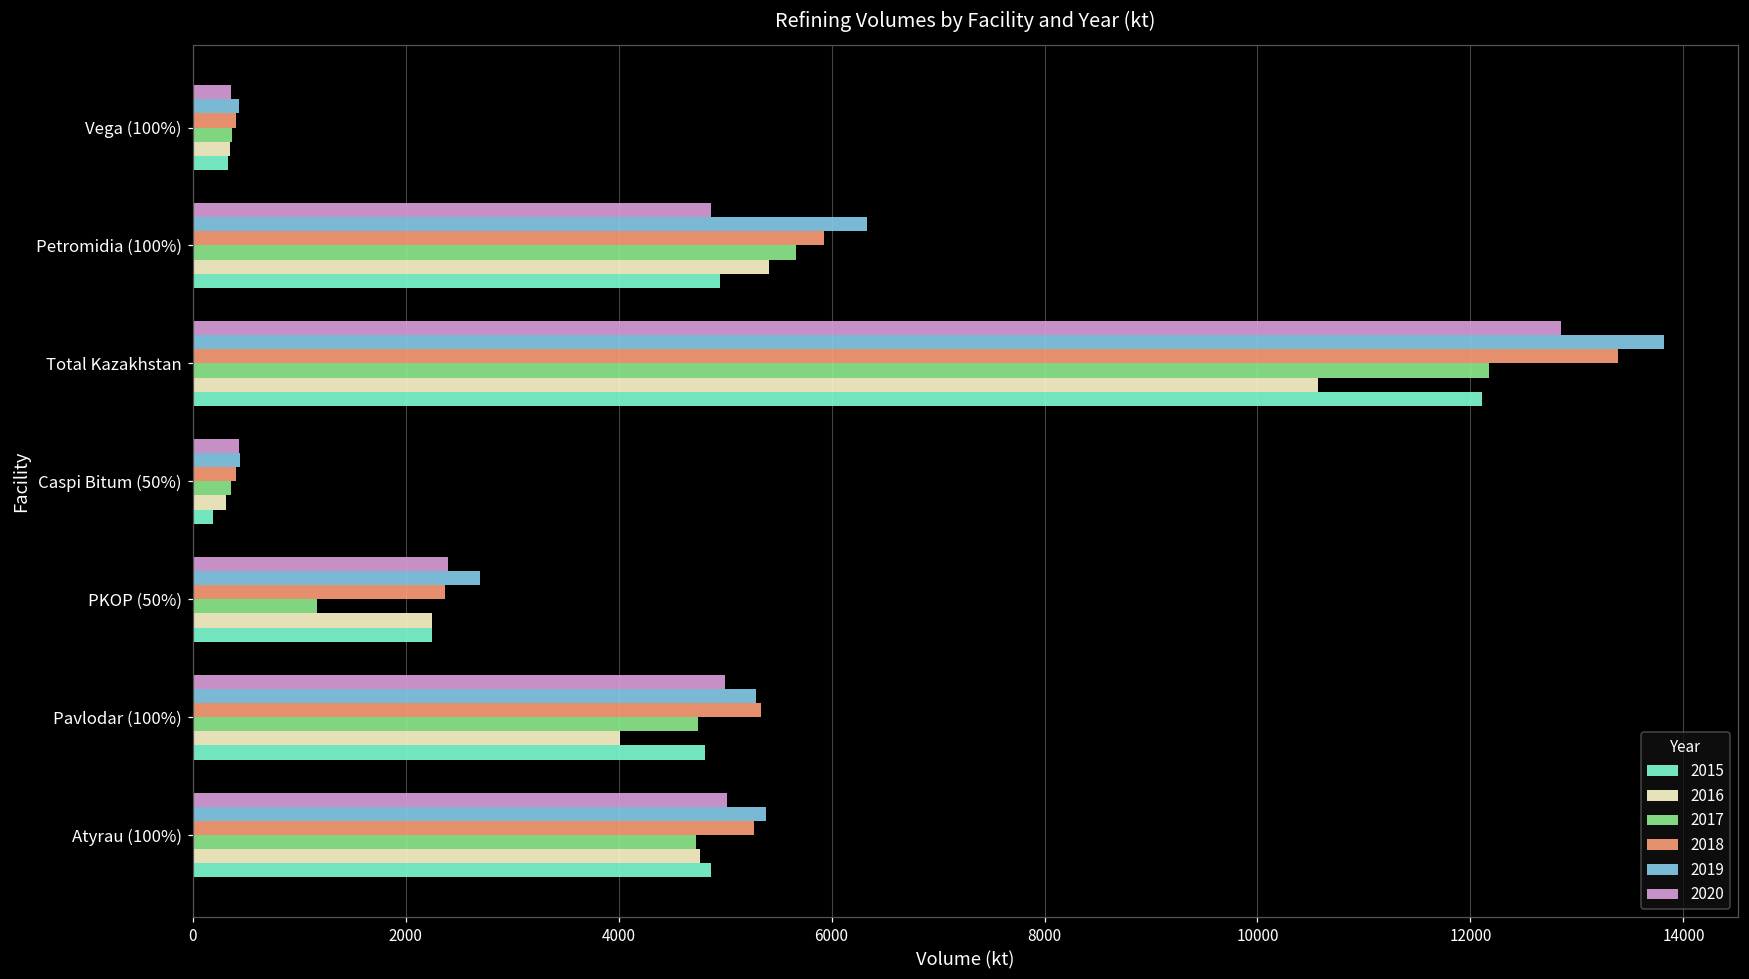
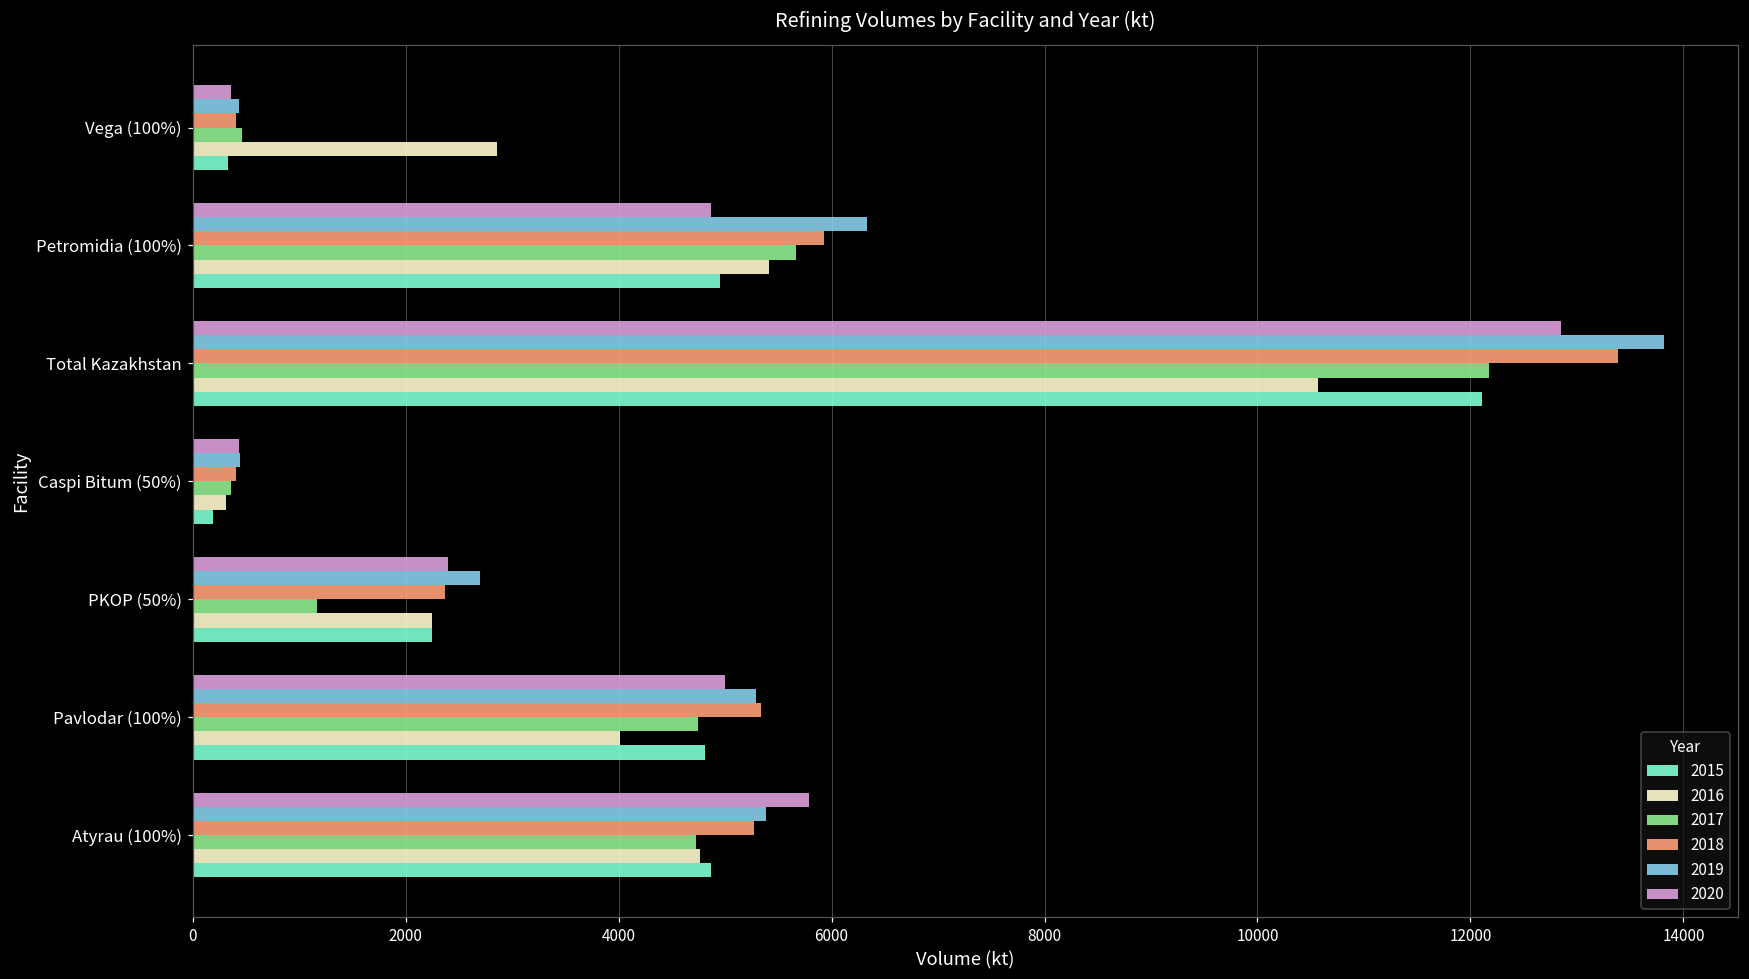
2017, Vega (100%): 400 -> 500
2016, Vega (100%): 400 -> 2900
2020, Atyrau (100%): 5000 -> 5800
